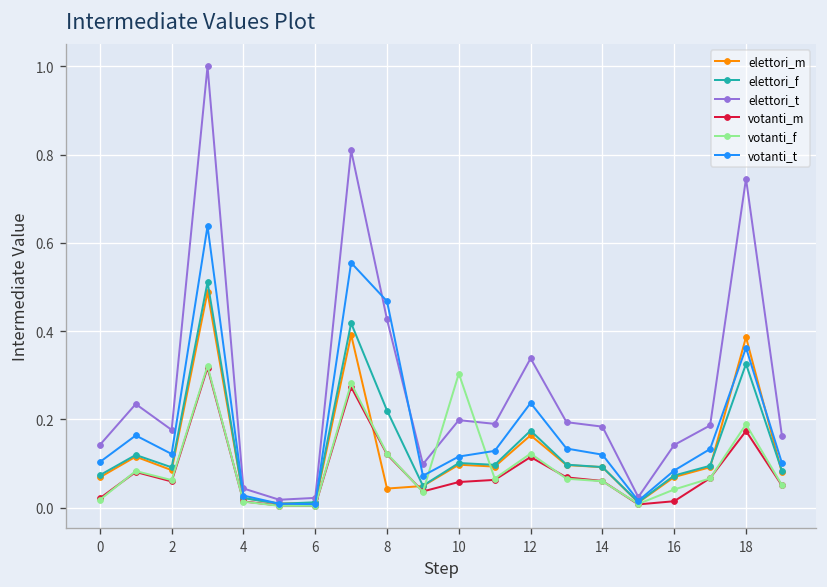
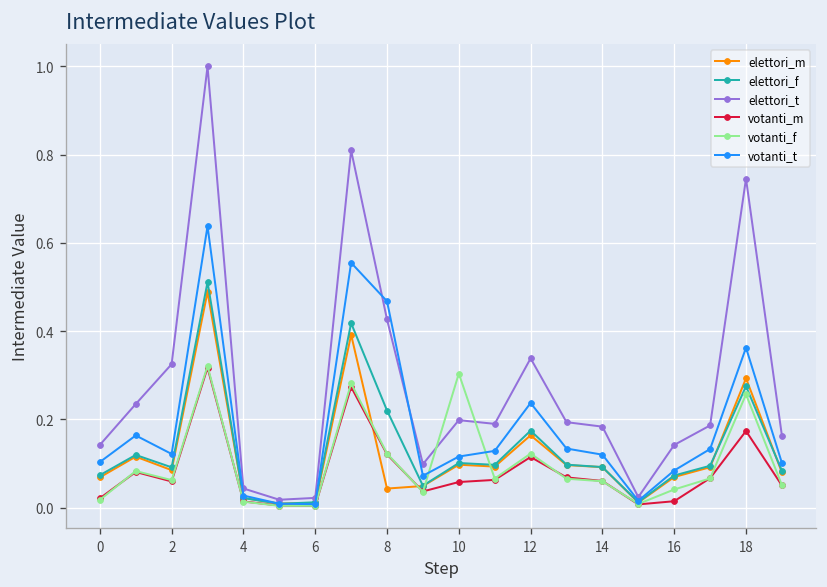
elettori_t, 2: 0.18 -> 0.33
elettori_m, 18: 0.39 -> 0.29
elettori_f, 18: 0.33 -> 0.27
votanti_f, 18: 0.19 -> 0.26
